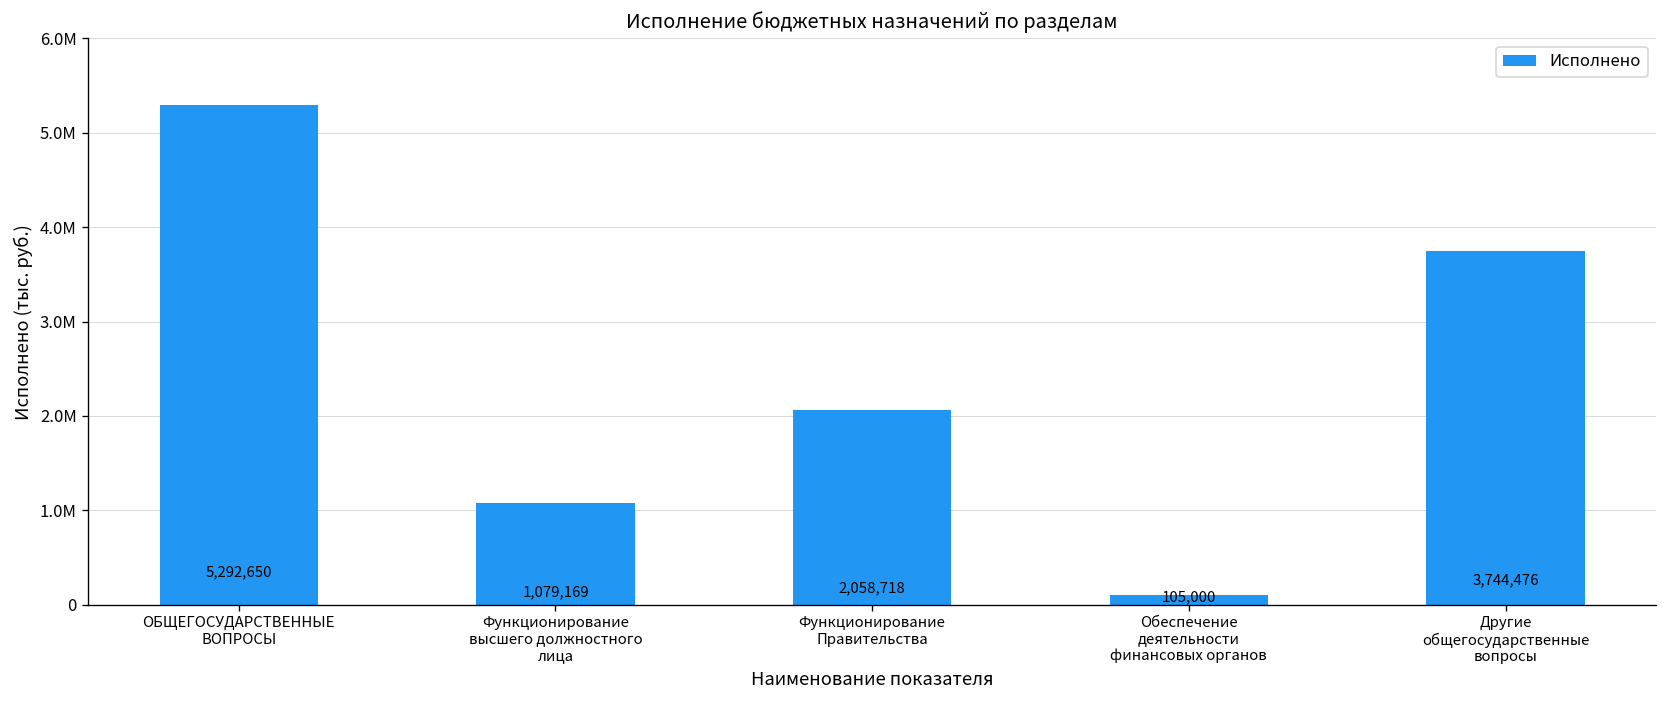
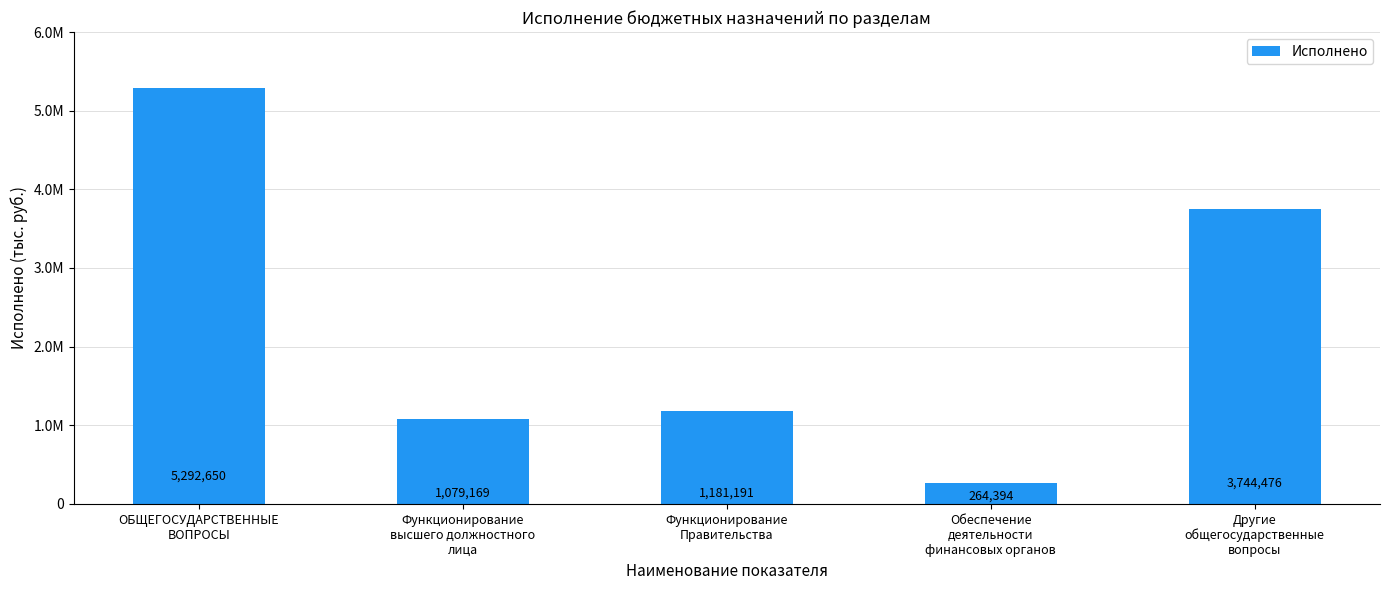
Функционирование Правительства: 2,058,718 -> 1,181,191
Обеспечение деятельности финансовых органов: 105,000 -> 264,394
